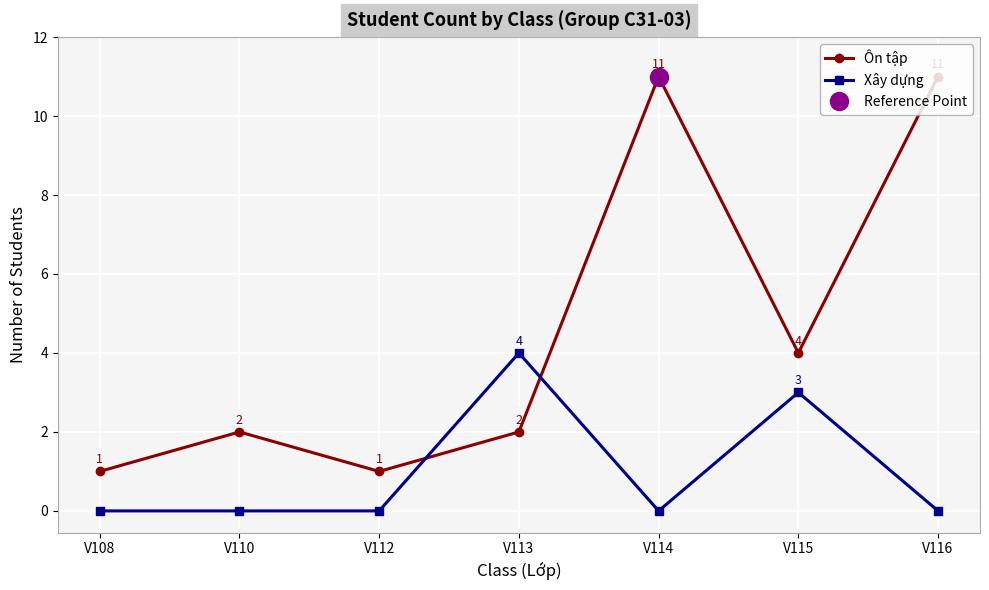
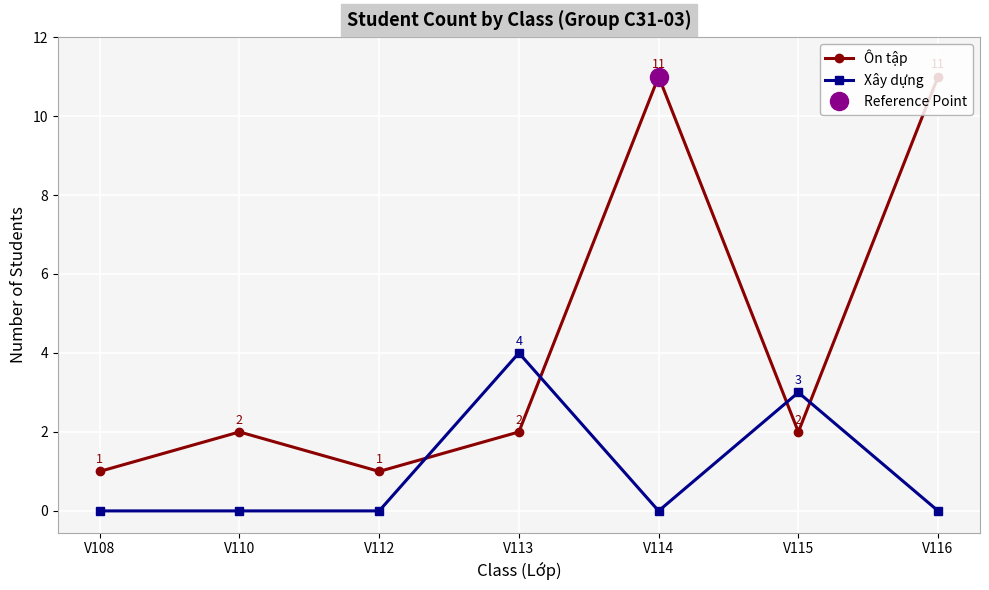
Ôn tập, V115: 4 -> 2
